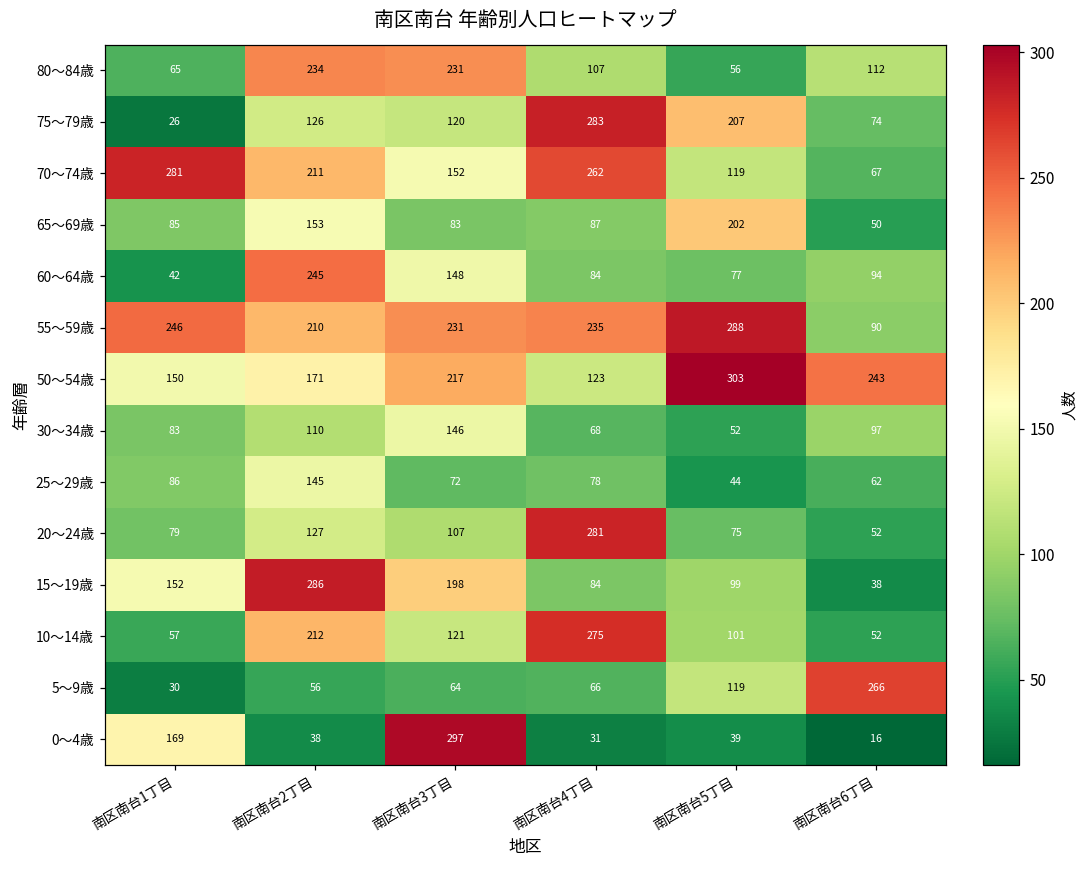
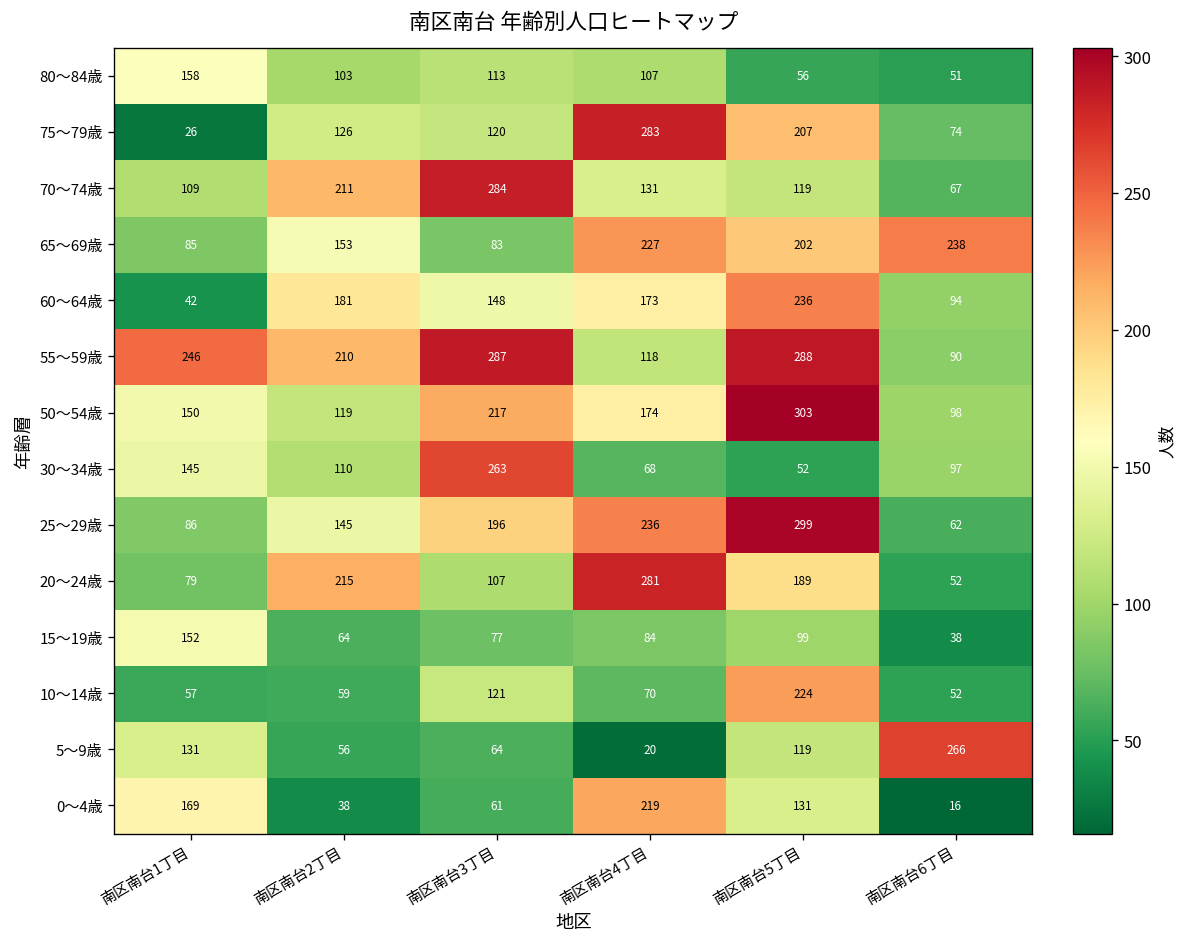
80～84歳, 南区南台1丁目: 65 -> 158
80～84歳, 南区南台2丁目: 234 -> 103
80～84歳, 南区南台3丁目: 231 -> 113
80～84歳, 南区南台6丁目: 112 -> 51
70～74歳, 南区南台1丁目: 281 -> 109
70～74歳, 南区南台3丁目: 152 -> 284
70～74歳, 南区南台4丁目: 262 -> 131
65～69歳, 南区南台4丁目: 87 -> 227
65～69歳, 南区南台6丁目: 50 -> 238
60～64歳, 南区南台2丁目: 245 -> 181
60～64歳, 南区南台4丁目: 84 -> 173
60～64歳, 南区南台5丁目: 77 -> 236
55～59歳, 南区南台3丁目: 231 -> 287
55～59歳, 南区南台4丁目: 235 -> 118
50～54歳, 南区南台2丁目: 171 -> 119
50～54歳, 南区南台4丁目: 123 -> 174
50～54歳, 南区南台6丁目: 243 -> 98
30～34歳, 南区南台1丁目: 83 -> 145
30～34歳, 南区南台3丁目: 146 -> 263
25～29歳, 南区南台3丁目: 72 -> 196
25～29歳, 南区南台4丁目: 78 -> 236
25～29歳, 南区南台5丁目: 44 -> 299
20～24歳, 南区南台2丁目: 127 -> 215
20～24歳, 南区南台5丁目: 75 -> 189
15～19歳, 南区南台2丁目: 286 -> 64
15～19歳, 南区南台3丁目: 198 -> 77
10～14歳, 南区南台2丁目: 212 -> 59
10～14歳, 南区南台4丁目: 275 -> 70
10～14歳, 南区南台5丁目: 101 -> 224
5～9歳, 南区南台1丁目: 30 -> 131
5～9歳, 南区南台4丁目: 66 -> 20
0～4歳, 南区南台3丁目: 297 -> 61
0～4歳, 南区南台4丁目: 31 -> 219
0～4歳, 南区南台5丁目: 39 -> 131
